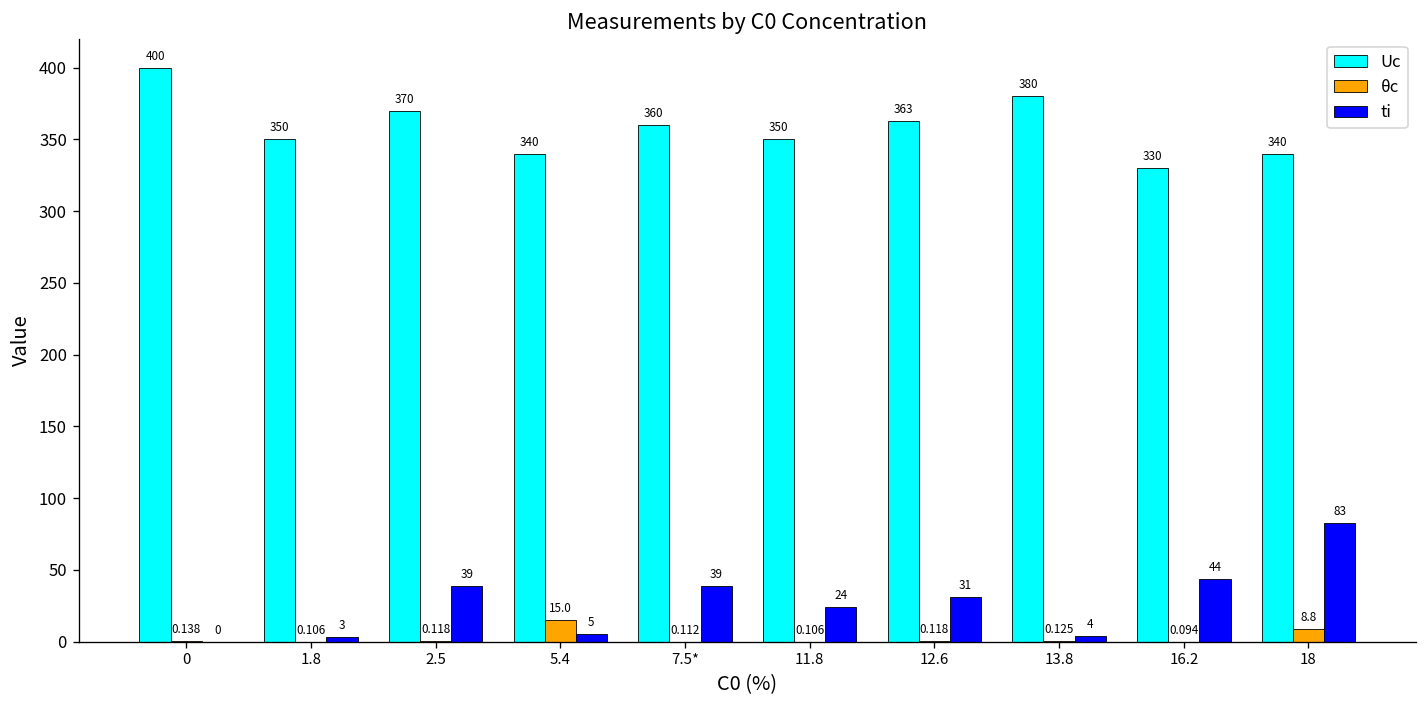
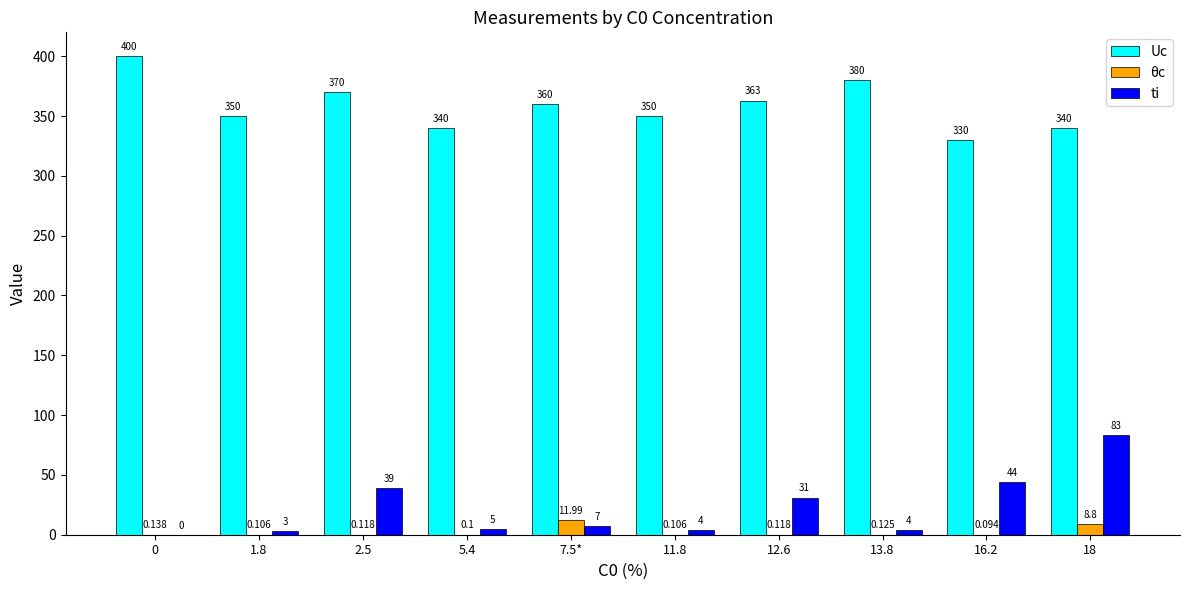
θc, 5.4: 15.0 -> 0.1
θc, 7.5*: 0.112 -> 11.99
ti, 7.5*: 39 -> 7
ti, 11.8: 24 -> 4
